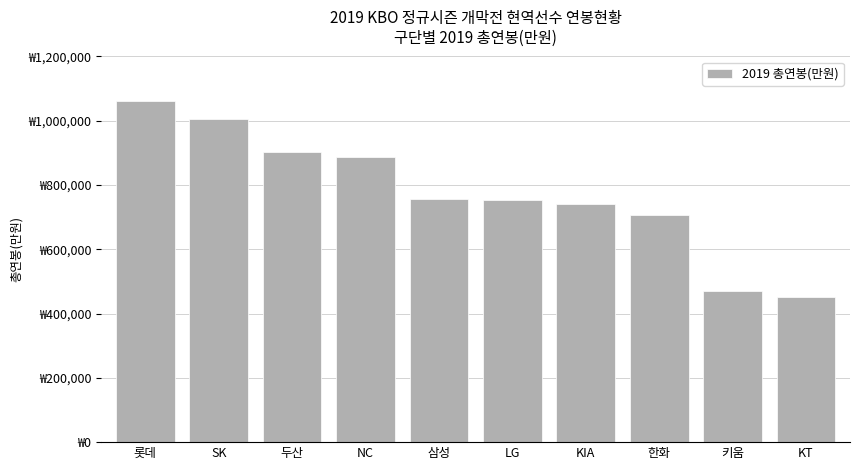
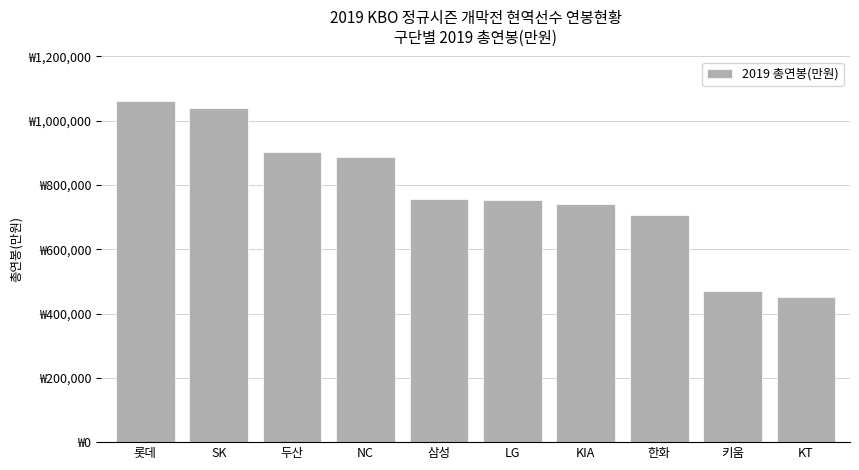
SK: ₩1,000,000 -> ₩1,040,000
